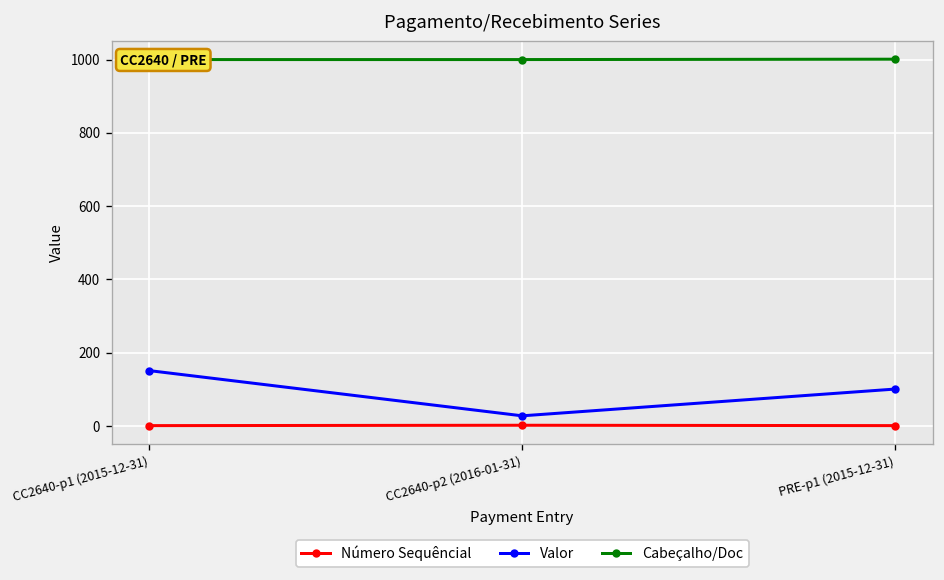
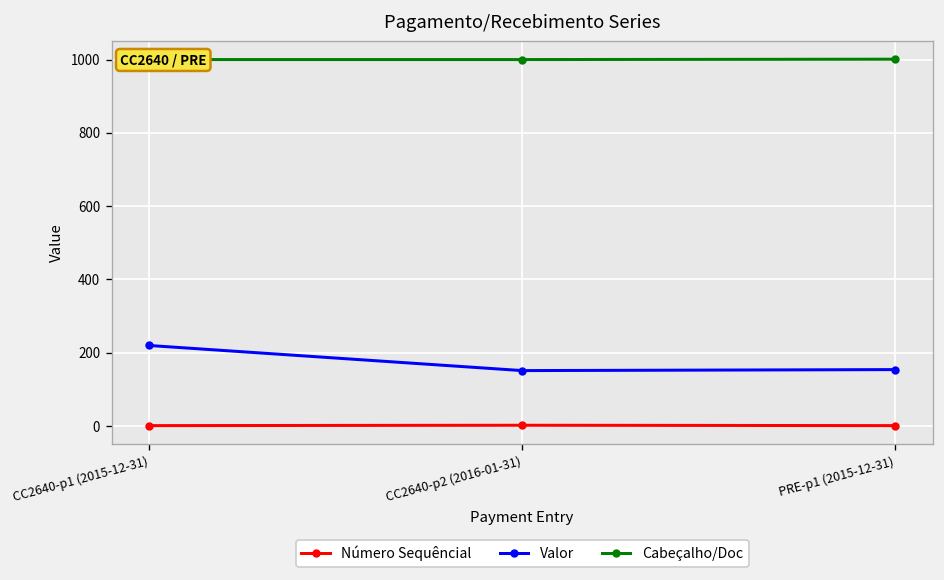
Valor, CC2640-p1 (2015-12-31): 150 -> 220
Valor, CC2640-p2 (2016-01-31): 30 -> 150
Valor, PRE-p1 (2015-12-31): 100 -> 150
